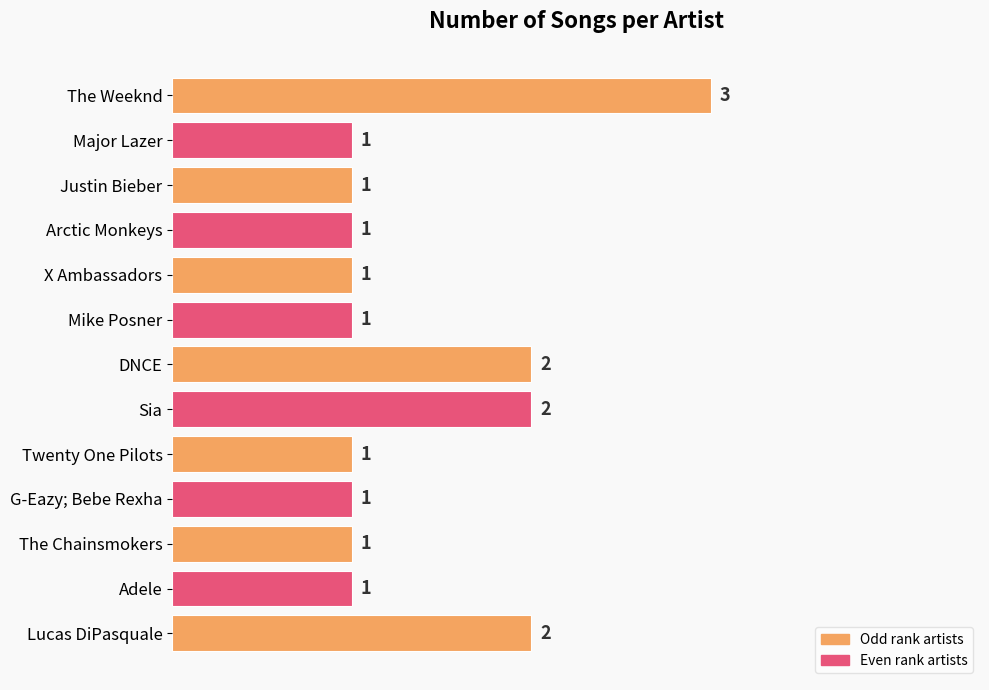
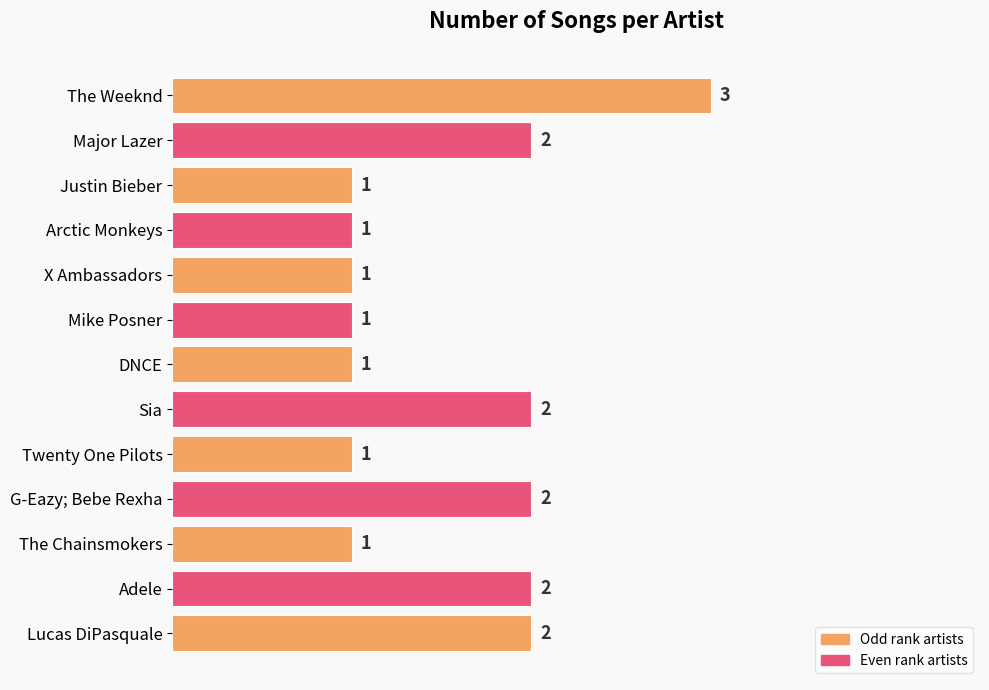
Major Lazer: 1 -> 2
DNCE: 2 -> 1
G-Eazy; Bebe Rexha: 1 -> 2
Adele: 1 -> 2
